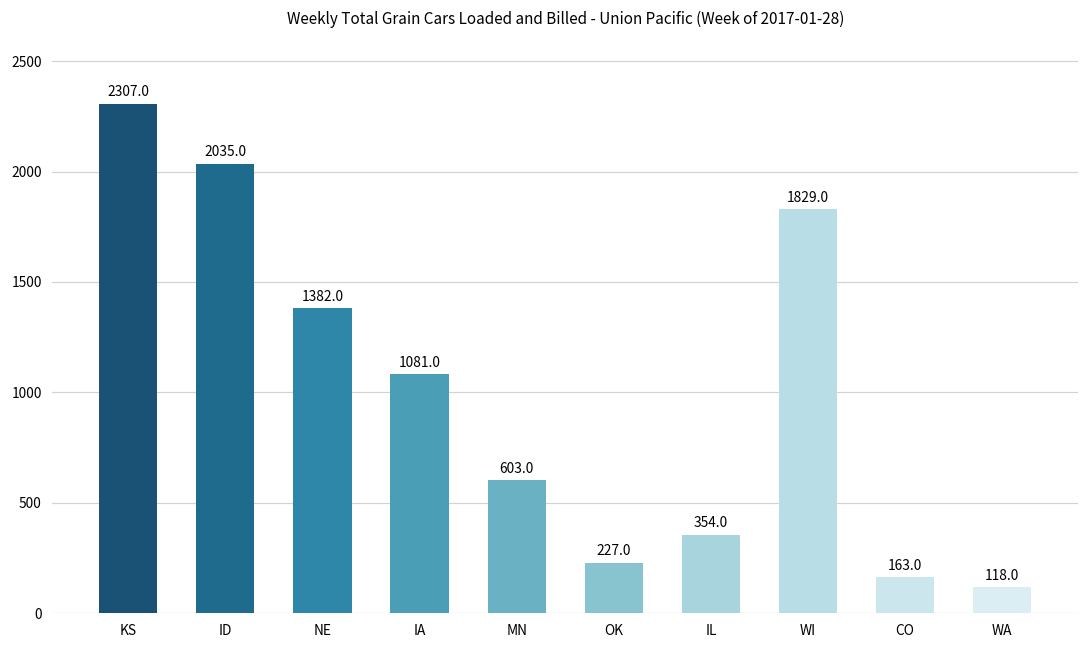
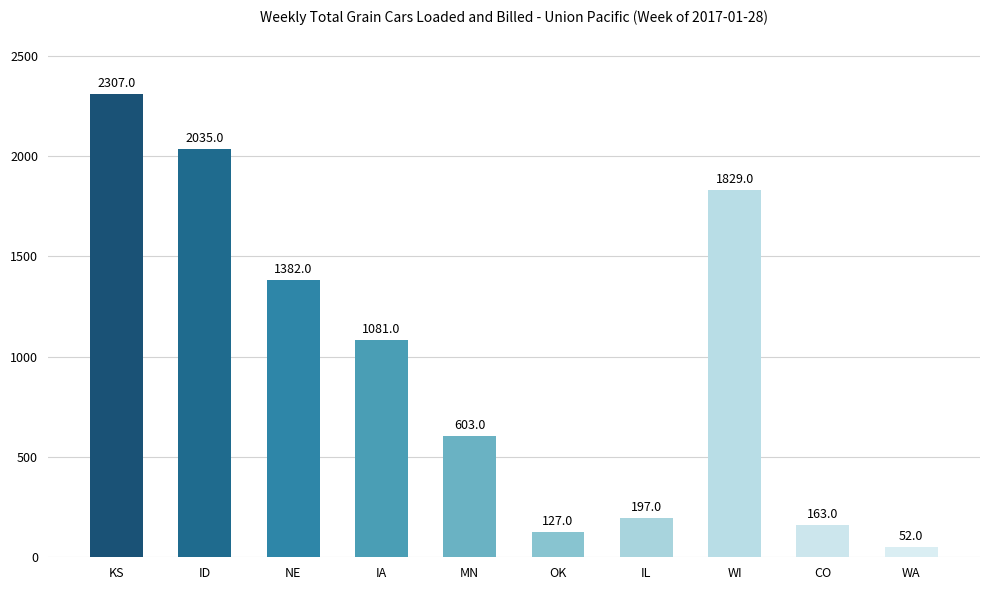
OK: 227.0 -> 127.0
IL: 354.0 -> 197.0
WA: 118.0 -> 52.0
